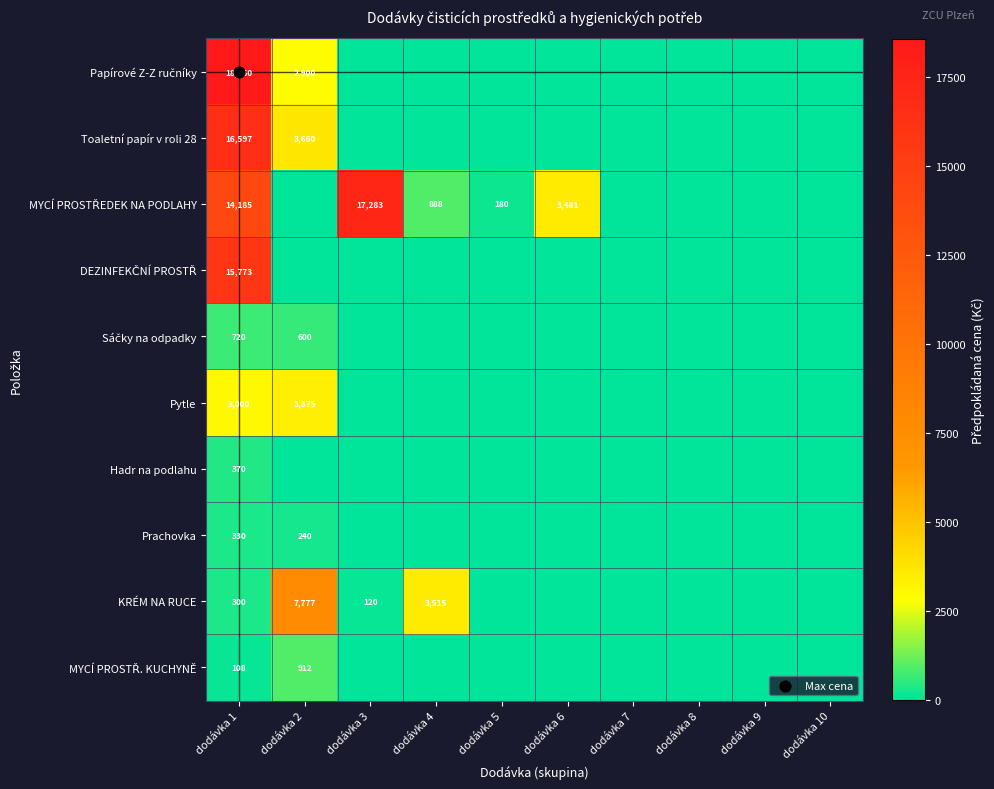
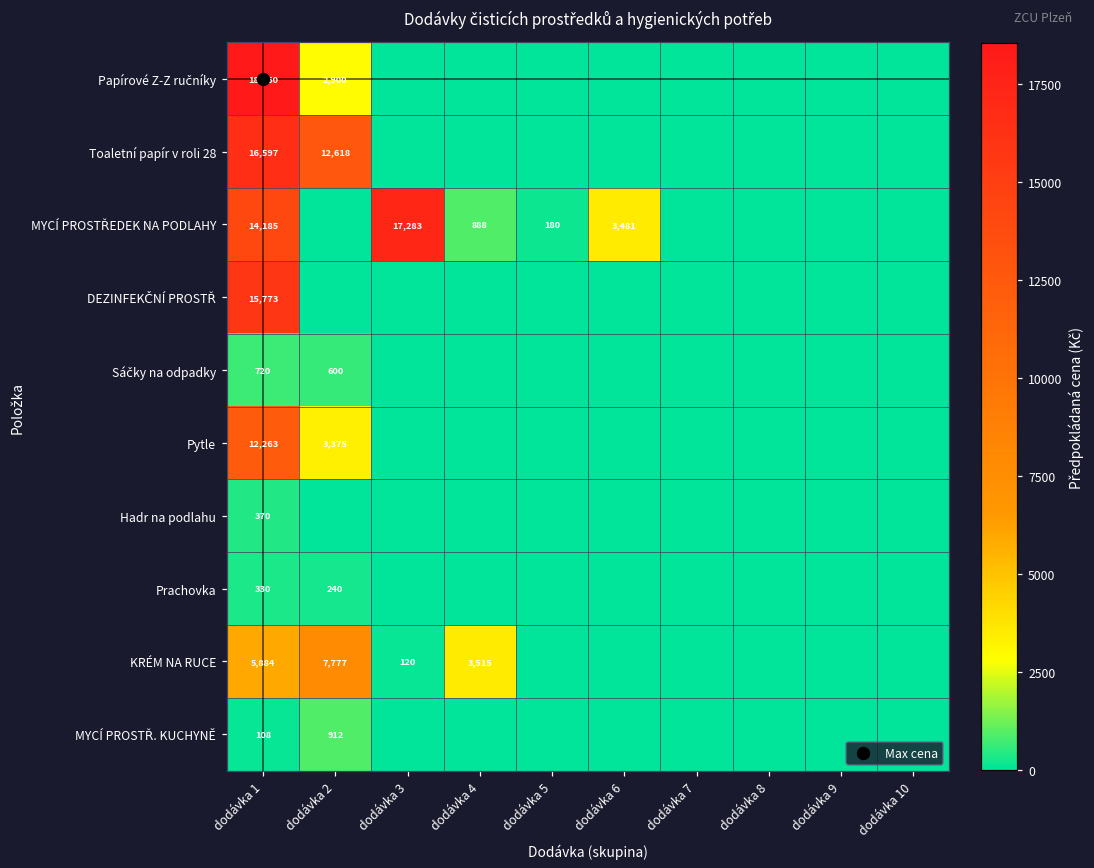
Toaletní papír v roli 28, dodávka 2: 3,660 -> 12,618
Pytle, dodávka 1: 3,000 -> 12,263
KRÉM NA RUCE, dodávka 1: 300 -> 5,884
